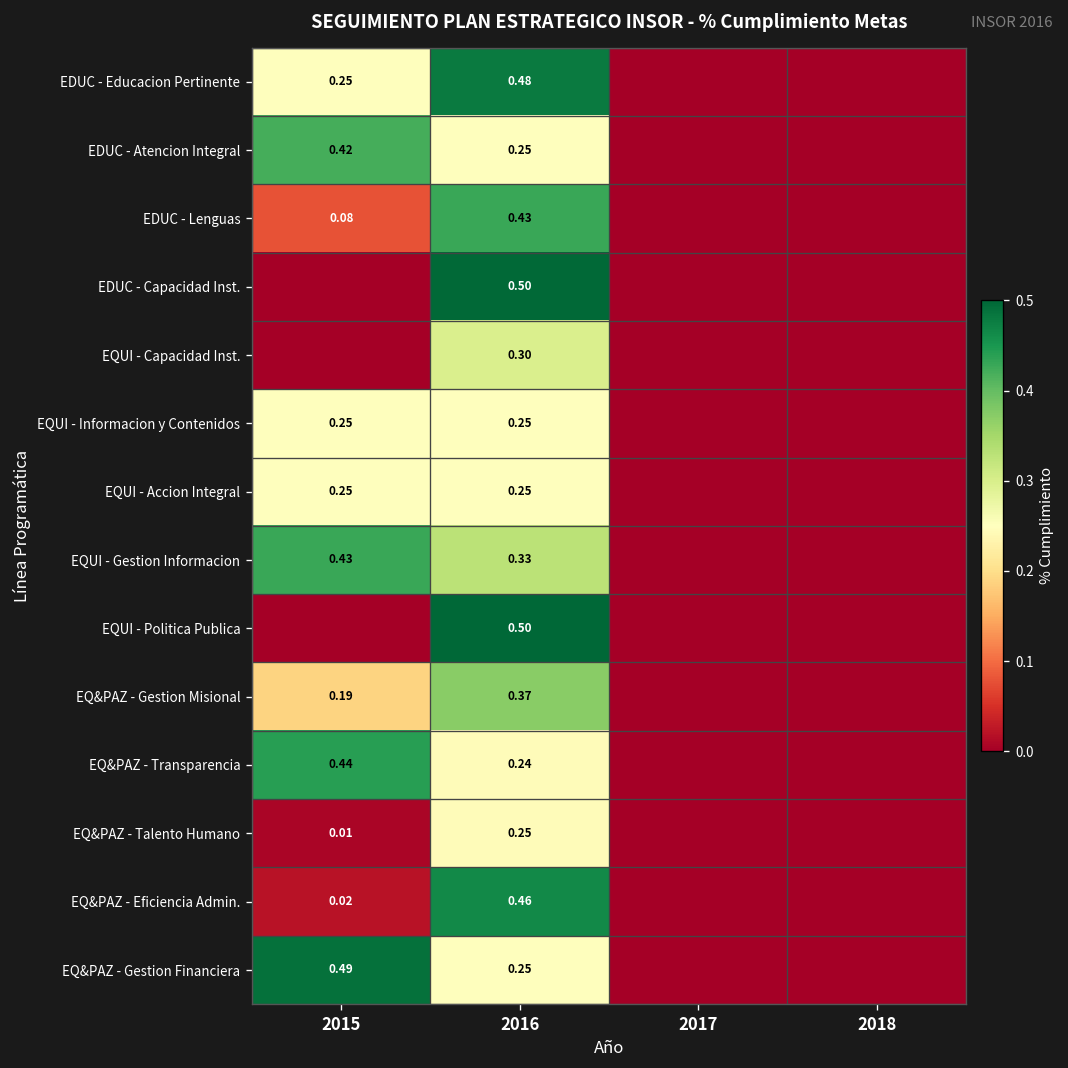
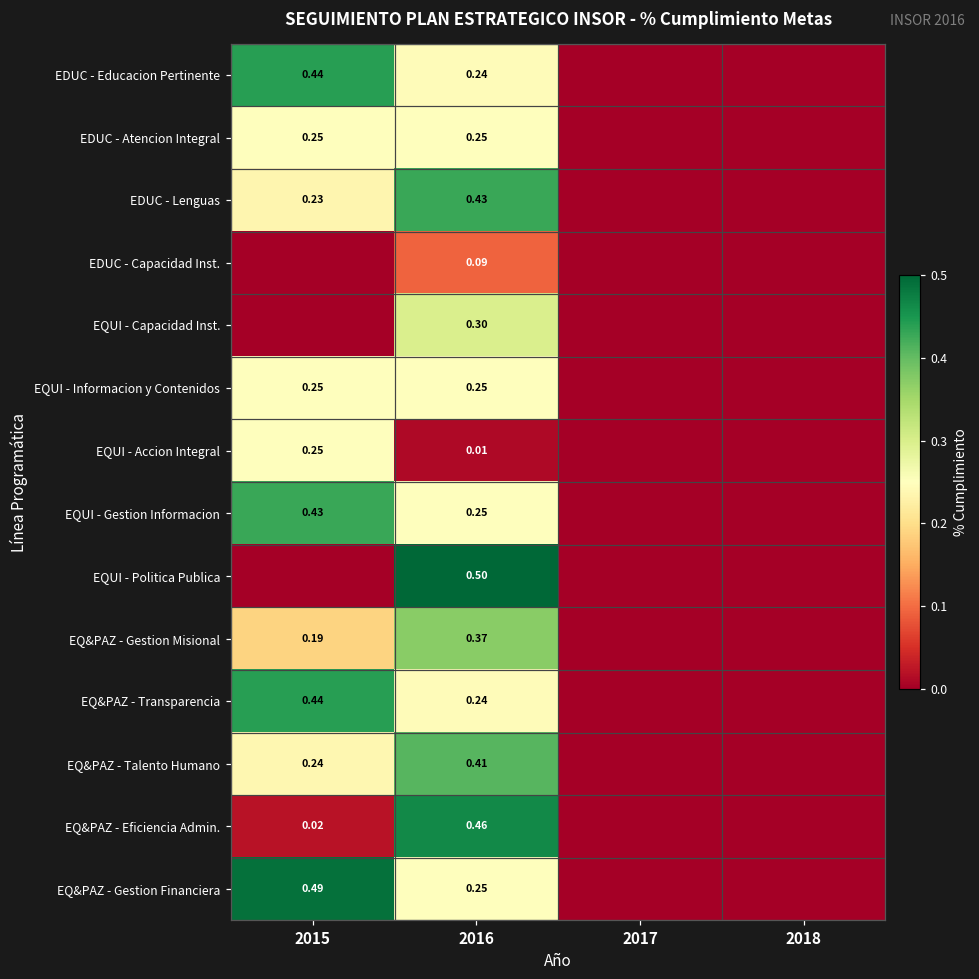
EDUC - Educacion Pertinente, 2015: 0.25 -> 0.44
EDUC - Educacion Pertinente, 2016: 0.48 -> 0.24
EDUC - Atencion Integral, 2015: 0.42 -> 0.25
EDUC - Lenguas, 2015: 0.08 -> 0.23
EDUC - Capacidad Inst., 2016: 0.50 -> 0.09
EQUI - Accion Integral, 2016: 0.25 -> 0.01
EQUI - Gestion Informacion, 2016: 0.33 -> 0.25
EQ&PAZ - Talento Humano, 2015: 0.01 -> 0.24
EQ&PAZ - Talento Humano, 2016: 0.25 -> 0.41
